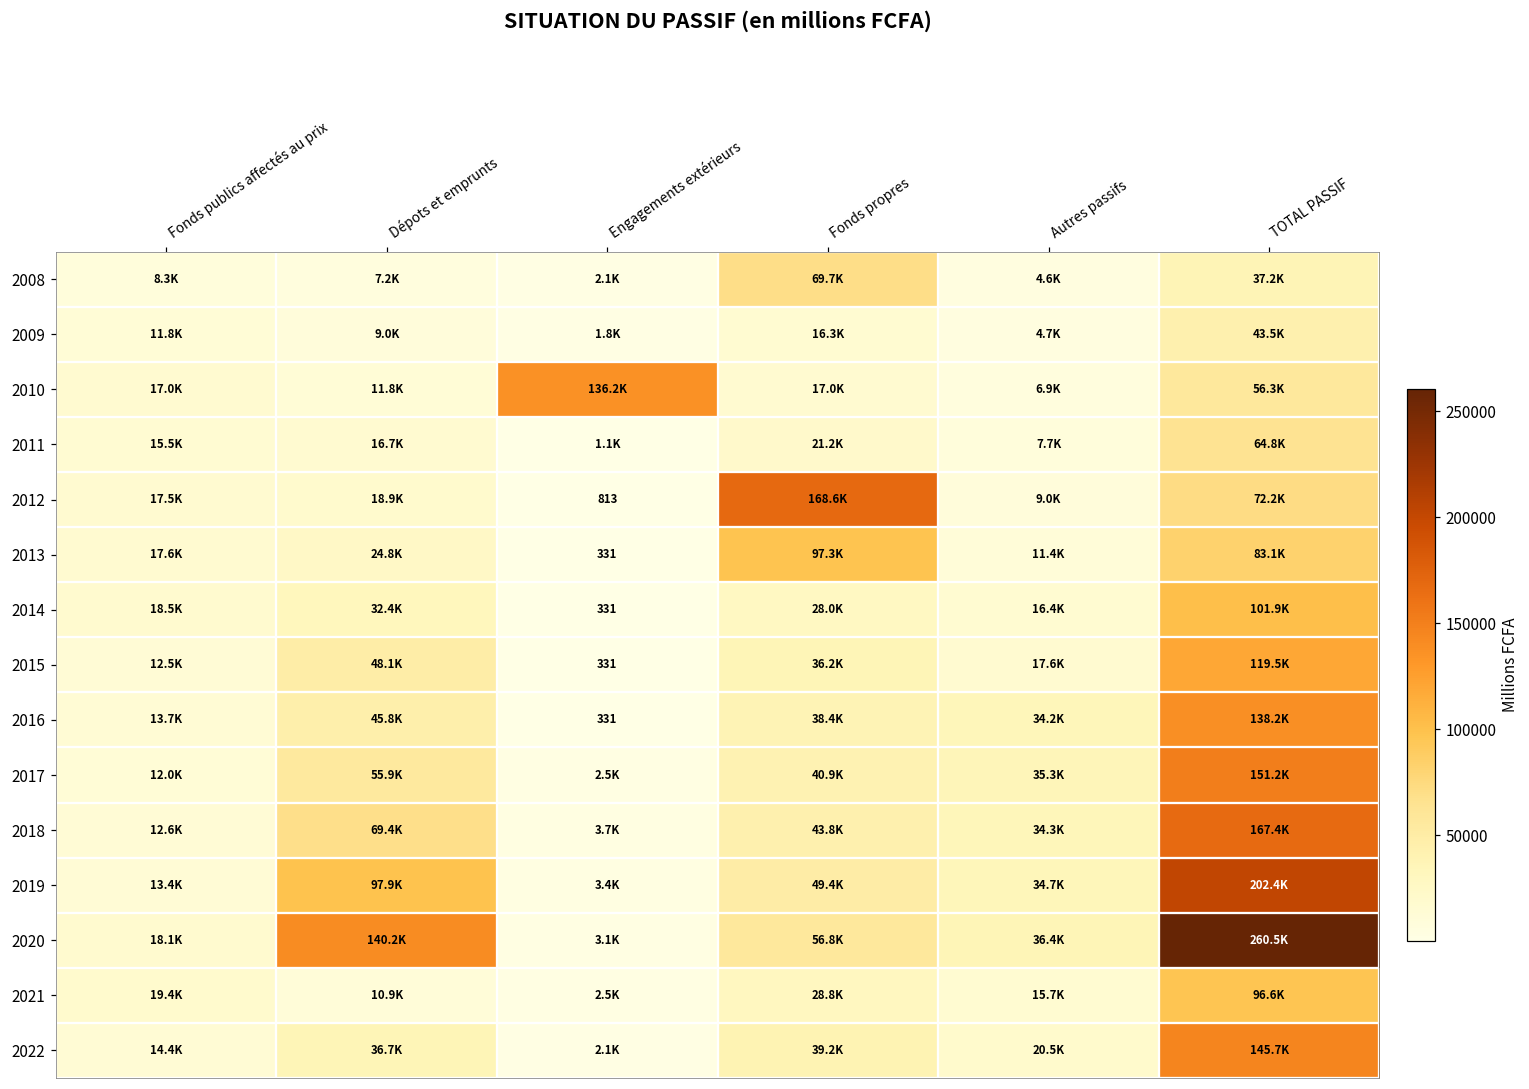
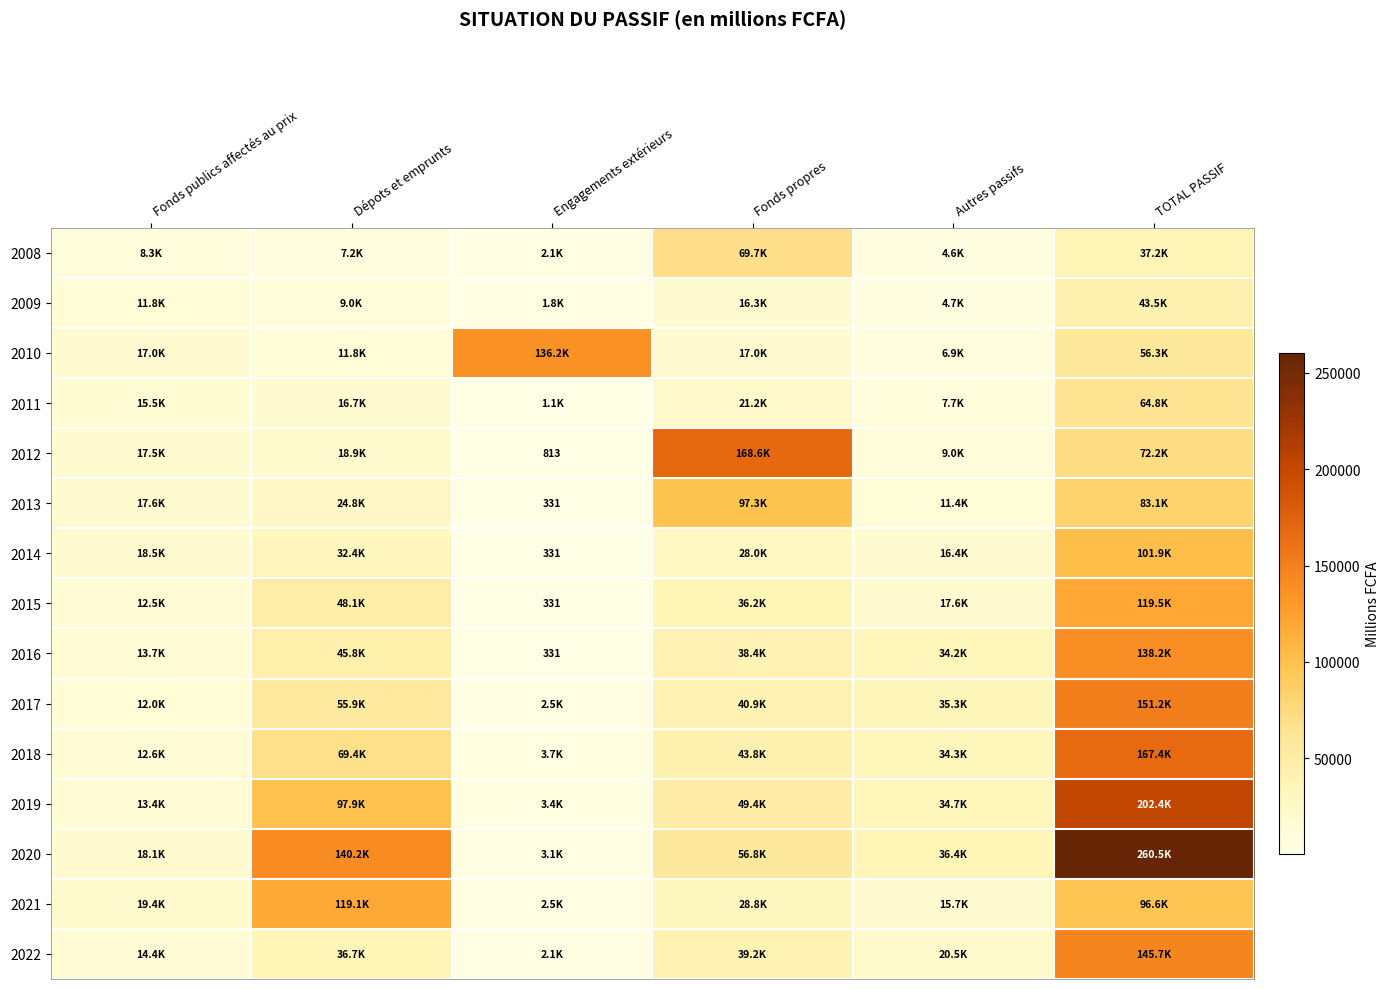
2021, Dépots et emprunts: 10.9K -> 119.1K
